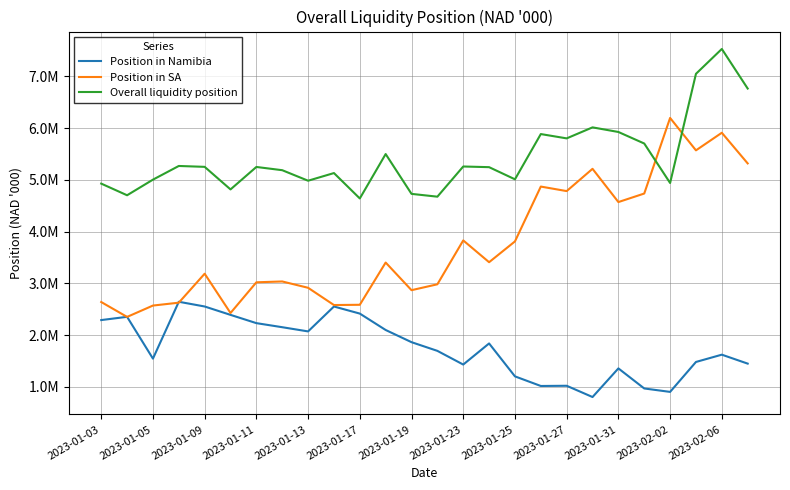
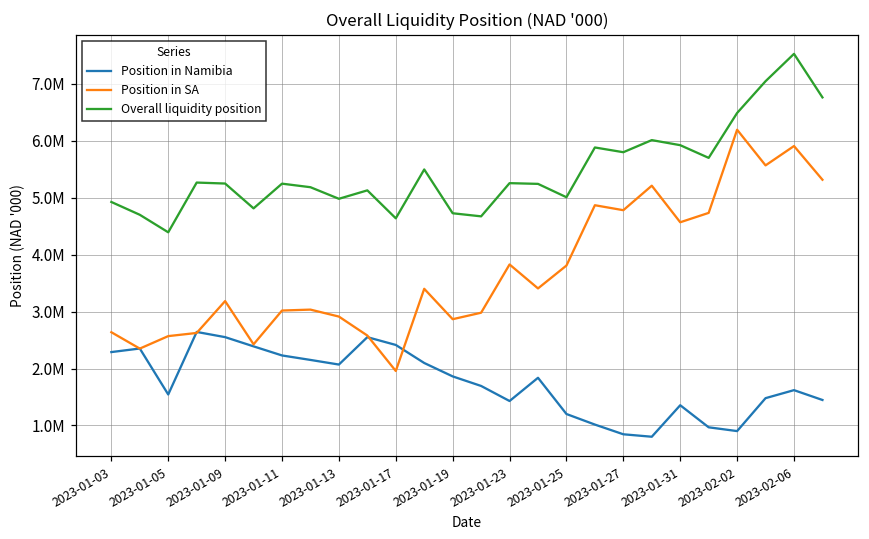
Overall liquidity position, 2023-01-05: 5000000 -> 4400000
Position in SA, 2023-01-17: 2600000 -> 2000000
Position in Namibia, 2023-01-27: 1000000 -> 800000
Overall liquidity position, 2023-02-02: 4900000 -> 6500000
